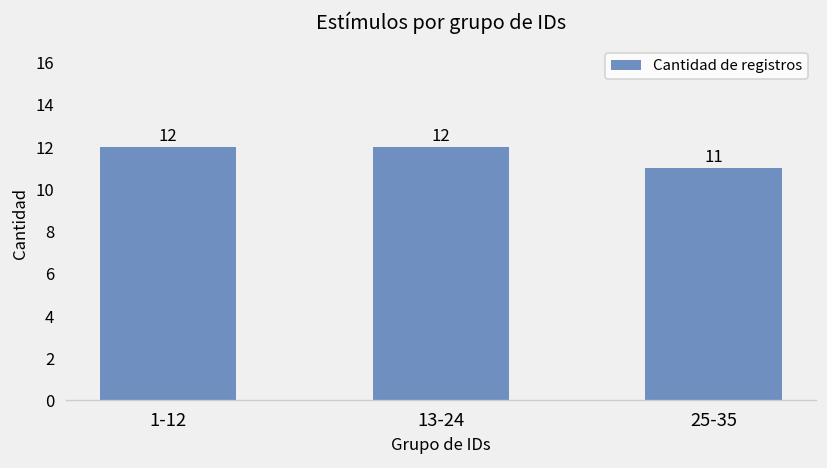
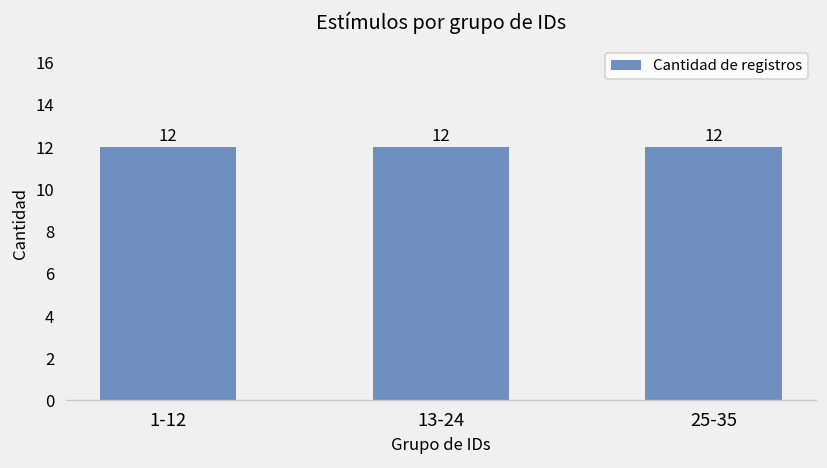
25-35: 11 -> 12
